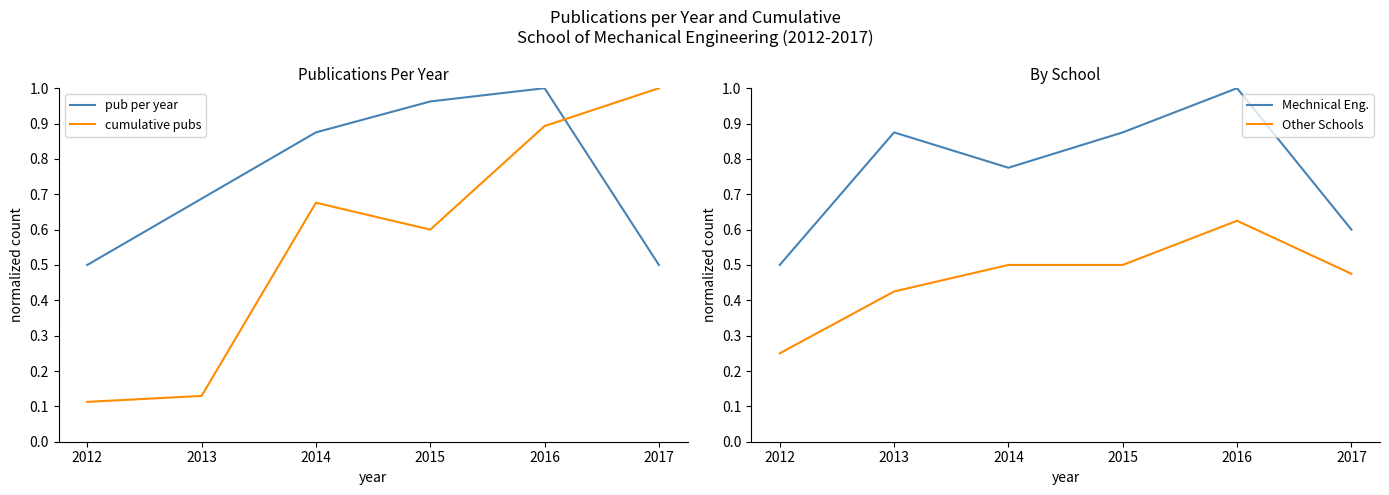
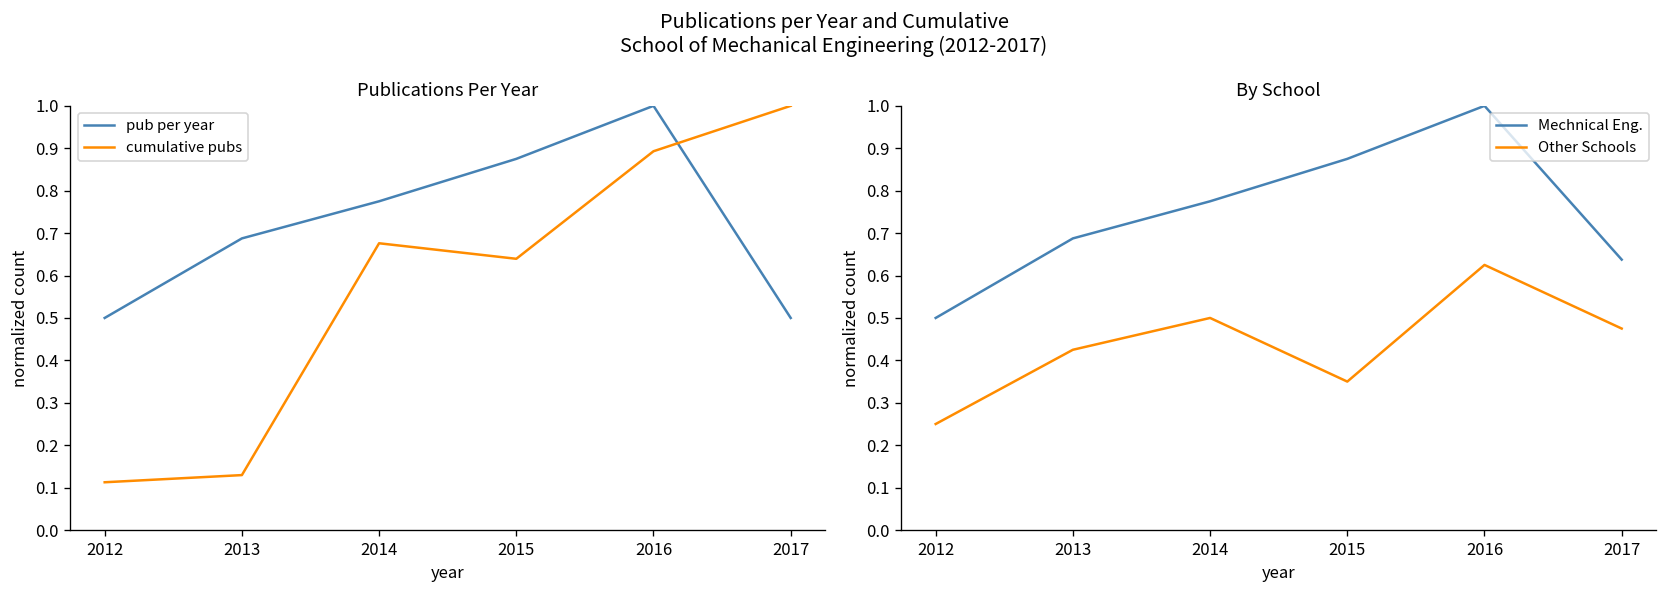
Publications Per Year, pub per year, 2014: 0.88 -> 0.78
Publications Per Year, pub per year, 2015: 0.96 -> 0.88
Publications Per Year, cumulative pubs, 2015: 0.60 -> 0.64
By School, Mechnical Eng., 2013: 0.88 -> 0.69
By School, Other Schools, 2015: 0.50 -> 0.35
By School, Mechnical Eng., 2017: 0.60 -> 0.64
